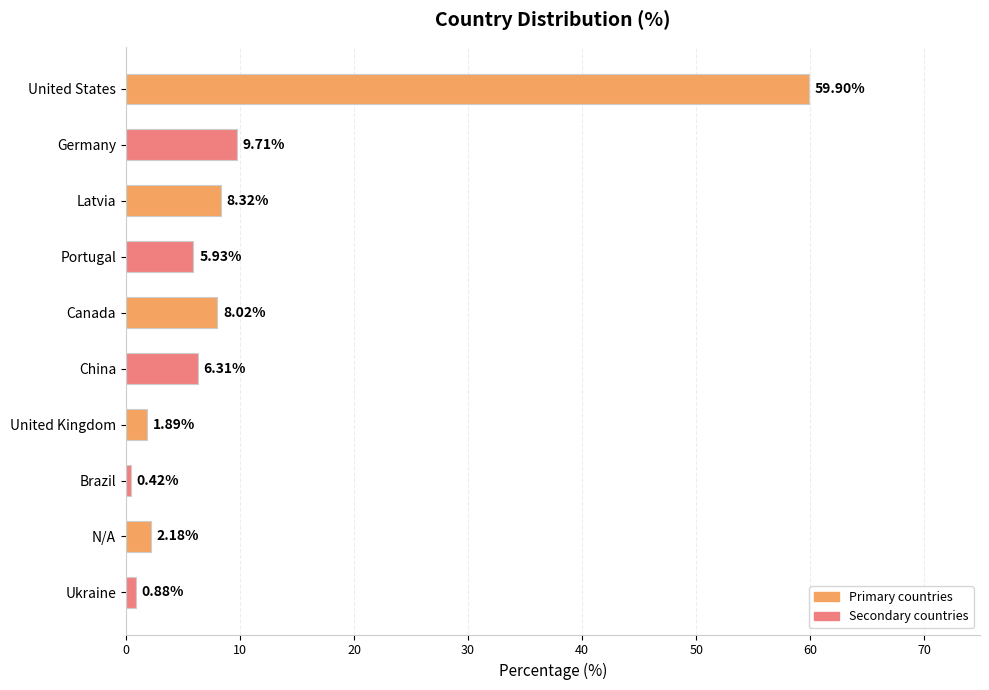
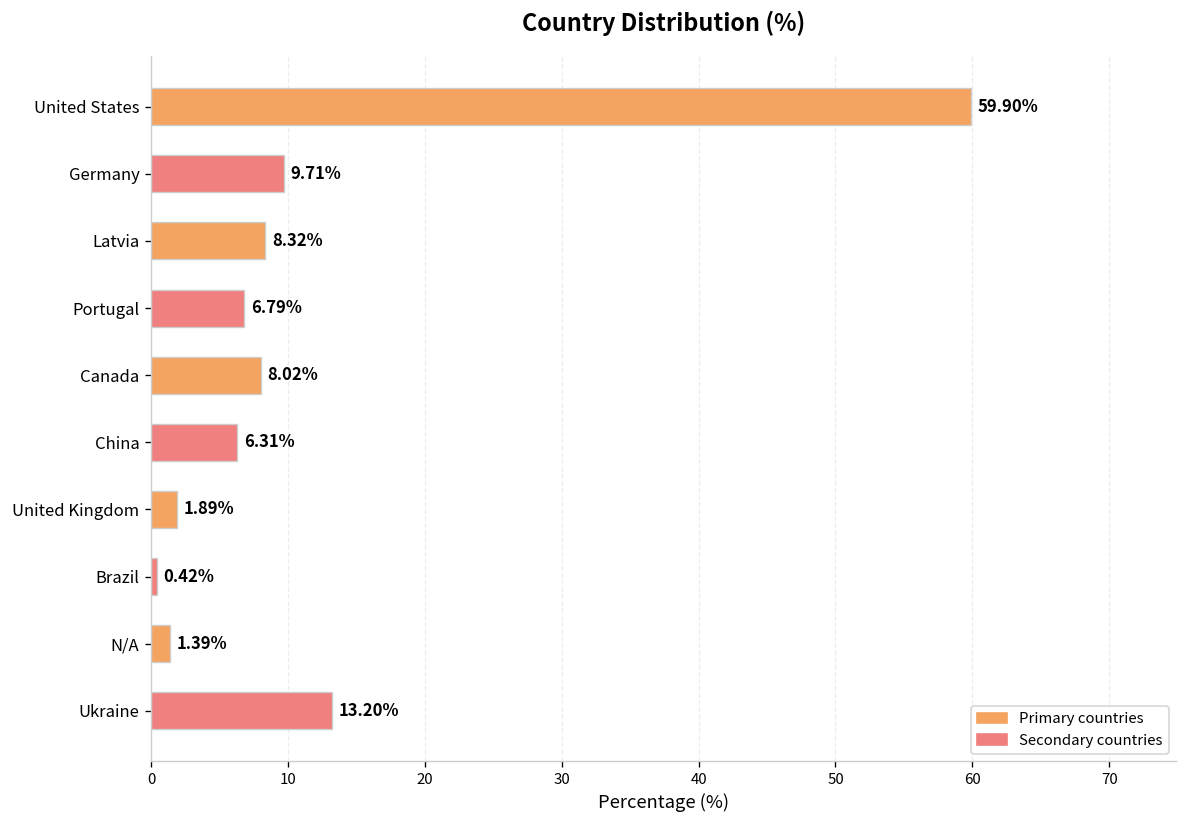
Portugal: 5.93% -> 6.79%
N/A: 2.18% -> 1.39%
Ukraine: 0.88% -> 13.20%
